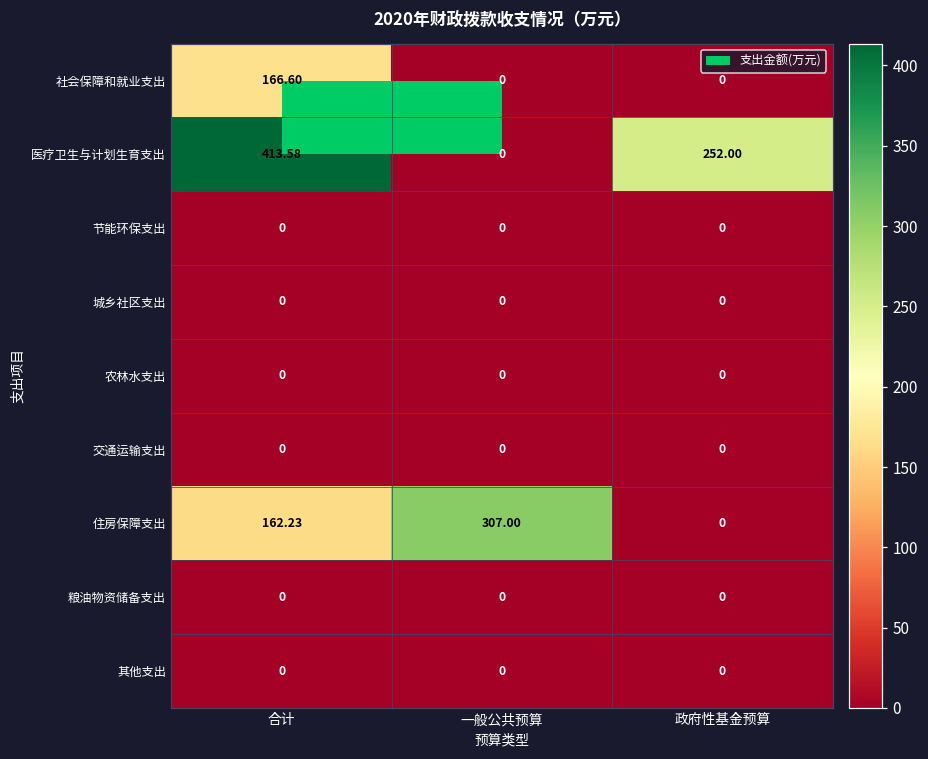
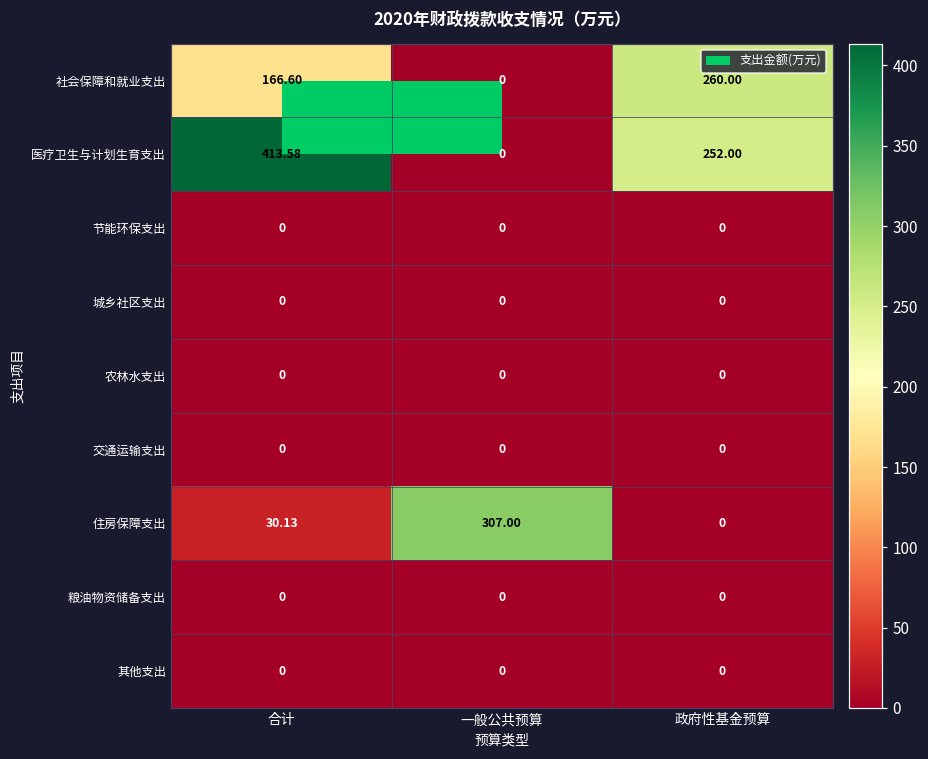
社会保障和就业支出, 政府性基金预算: 0 -> 260.00
住房保障支出, 合计: 162.23 -> 30.13
